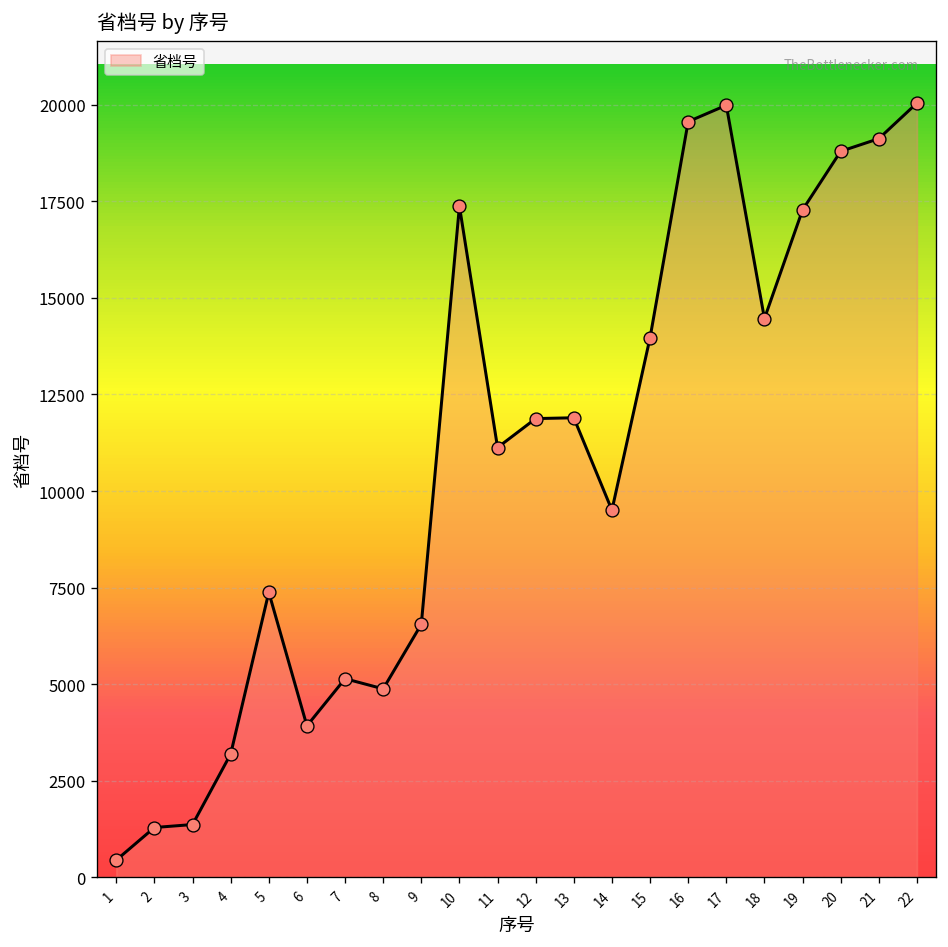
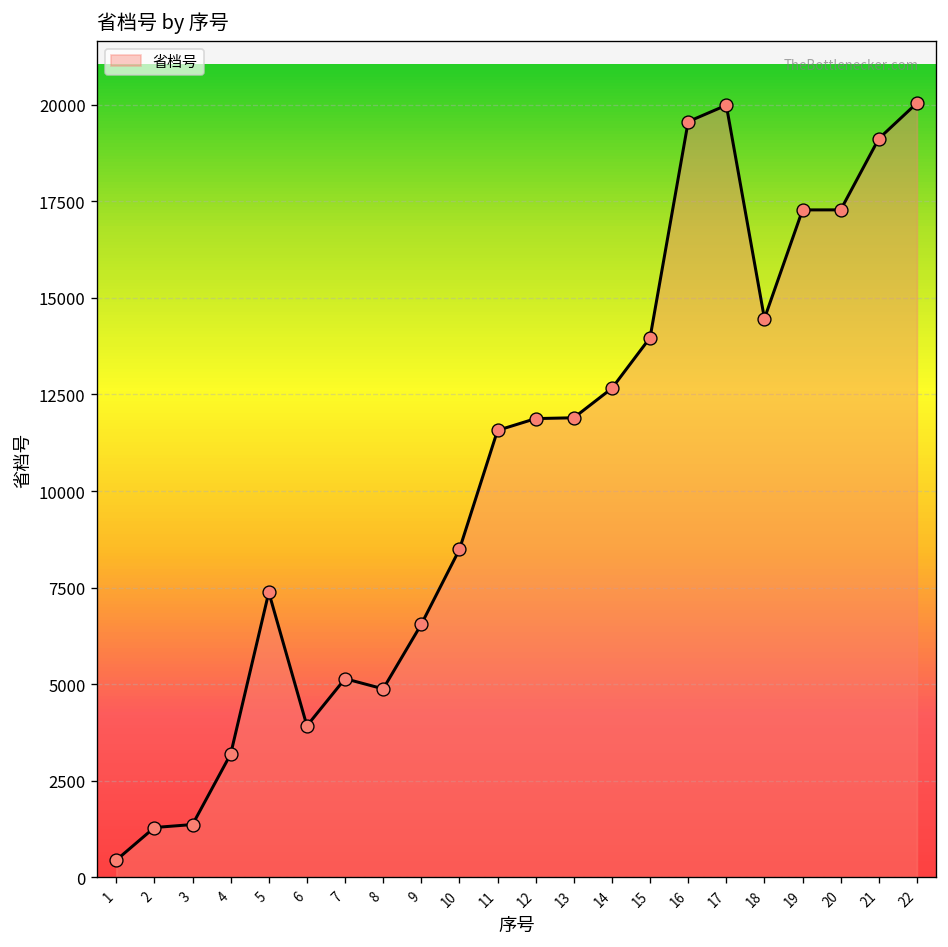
10: 17400 -> 8500
11: 11100 -> 11600
14: 9500 -> 12700
20: 18800 -> 17300
